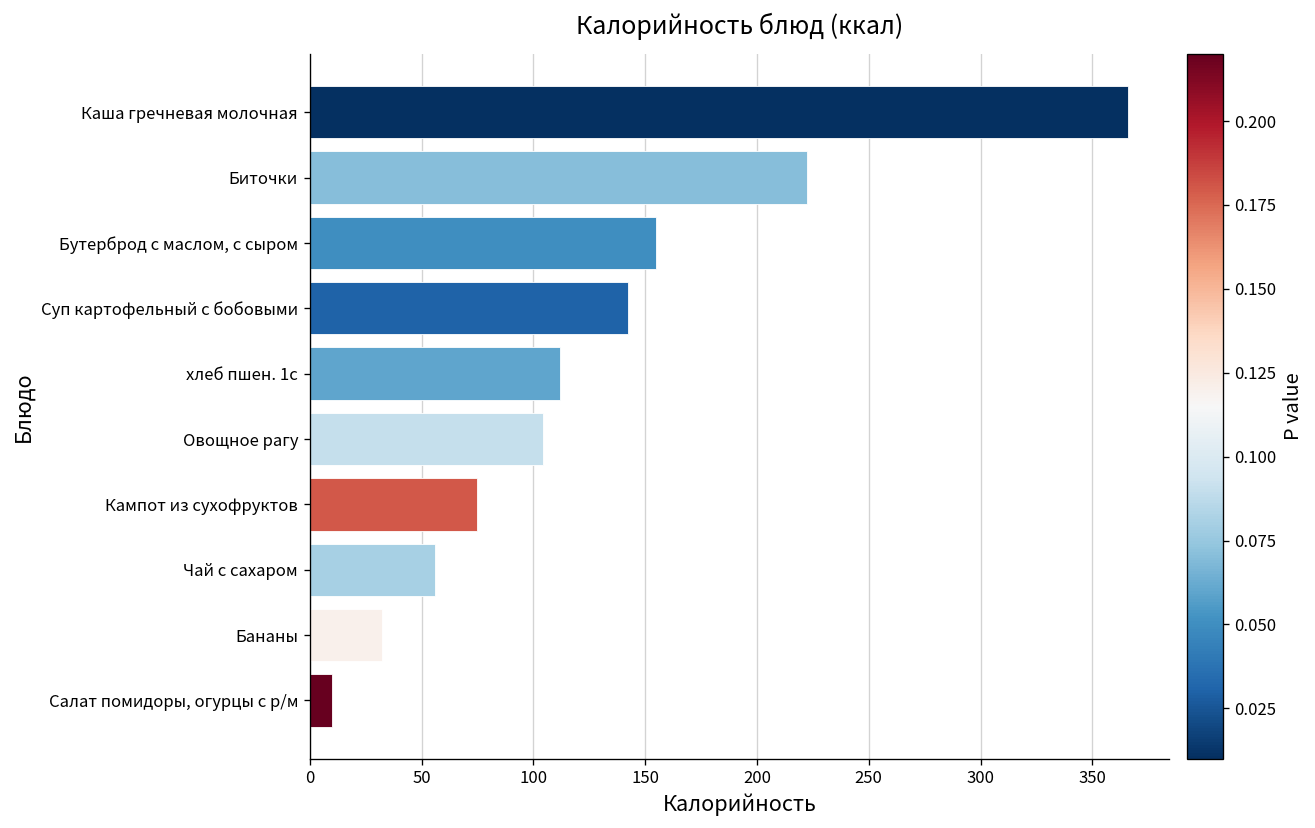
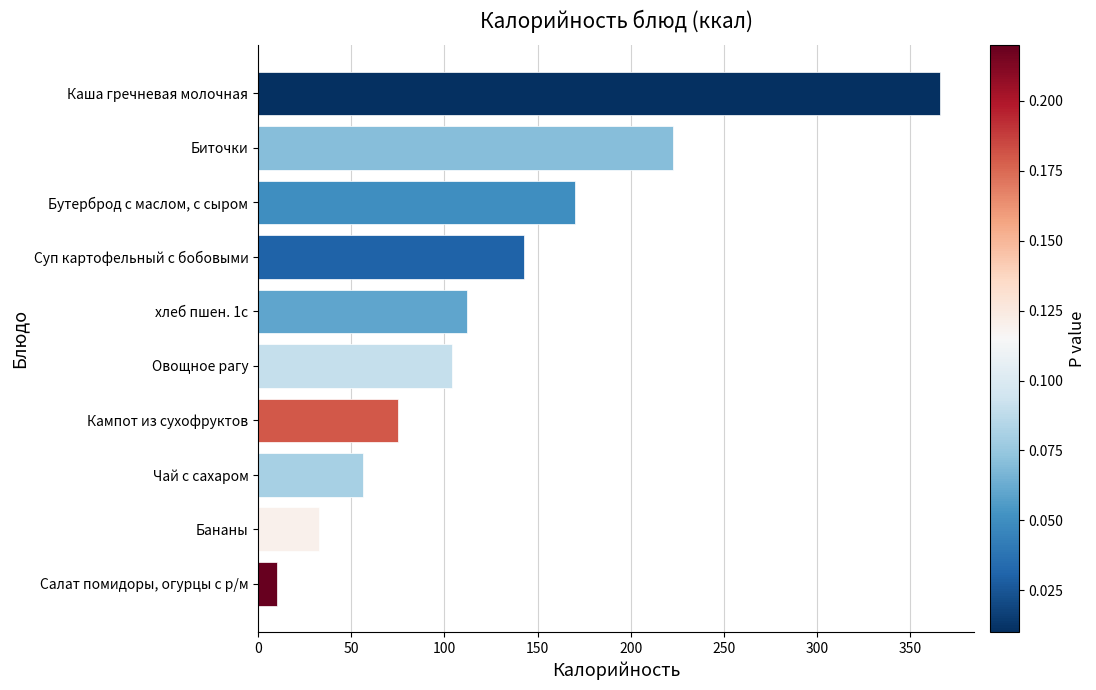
Бутерброд с маслом, с сыром: 155 -> 170
